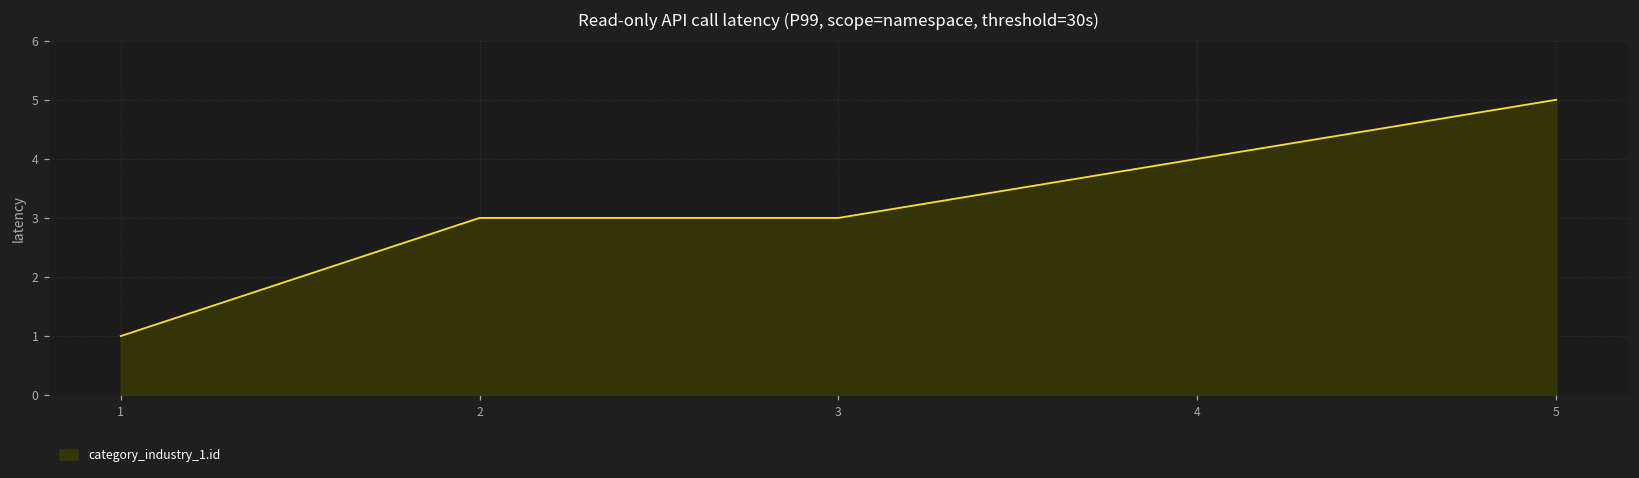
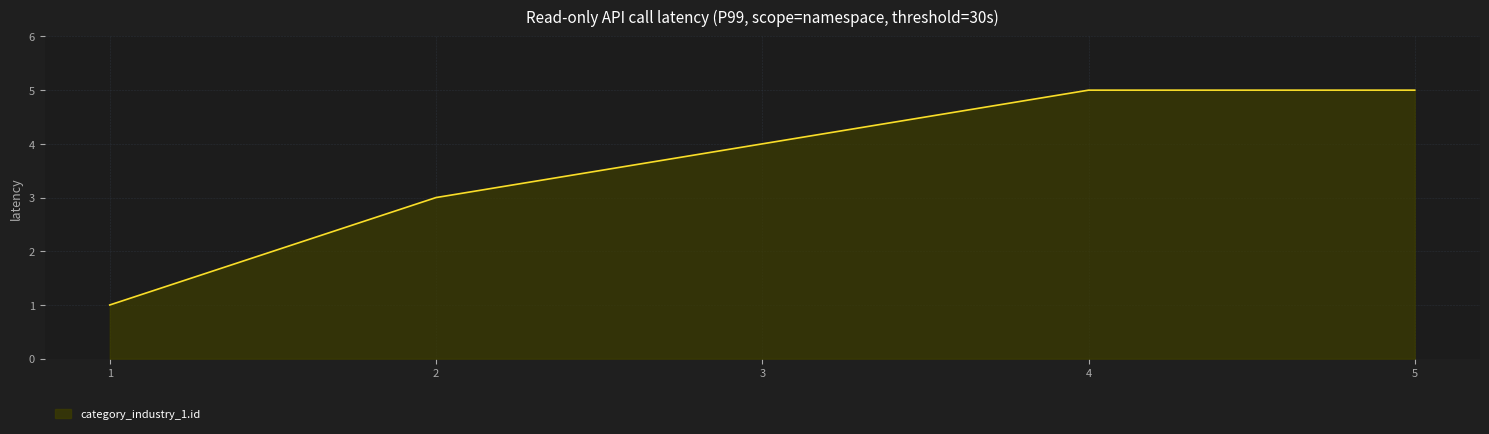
3: 3 -> 4
4: 4 -> 5
